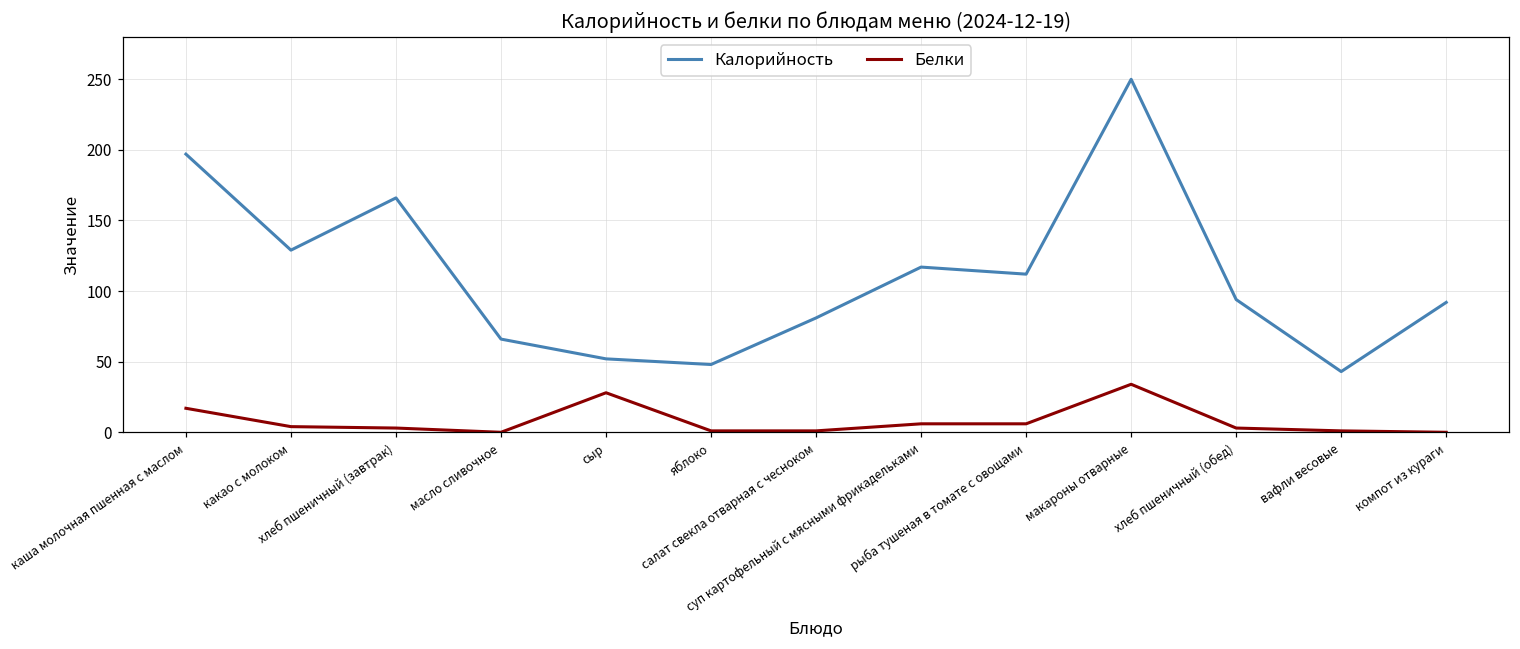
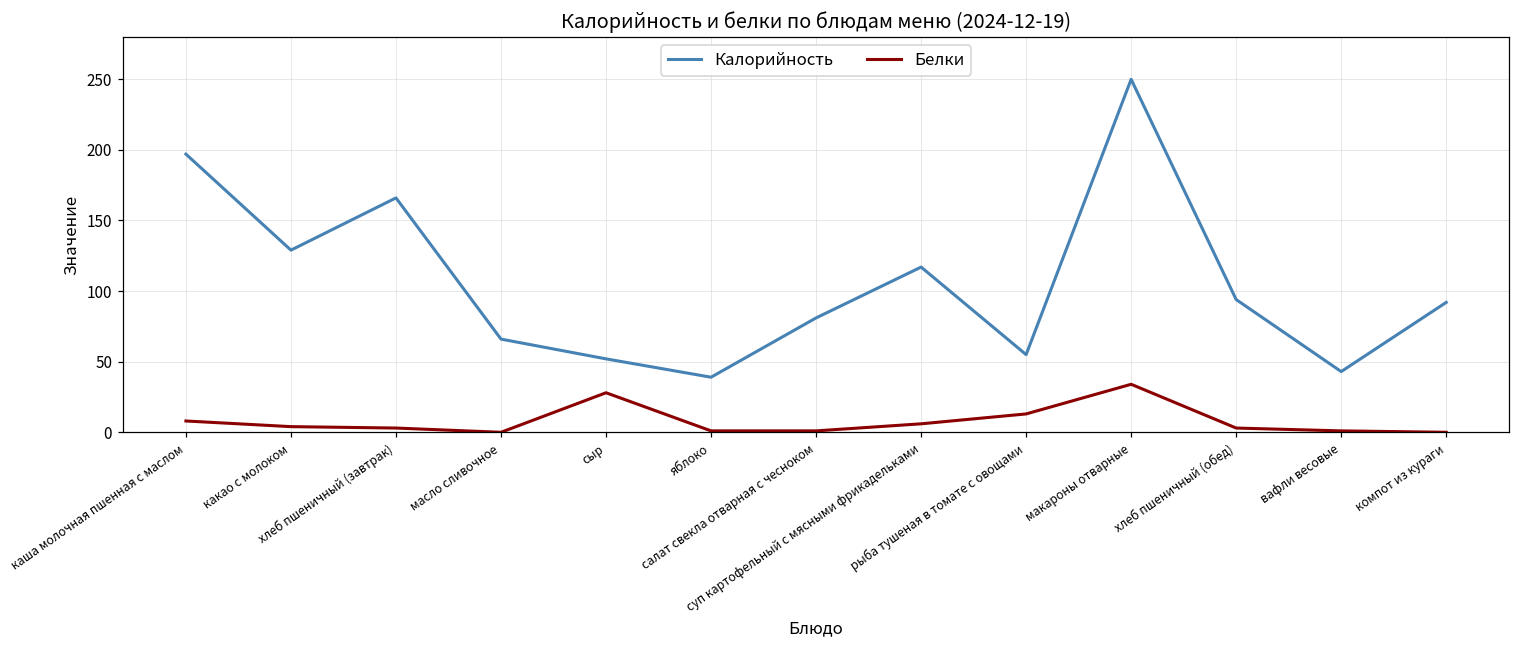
Белки, каша молочная пшенная с маслом: 17 -> 8
Калорийность, яблоко: 48 -> 39
Калорийность, рыба тушеная в томате с овощами: 112 -> 55
Белки, рыба тушеная в томате с овощами: 6 -> 13
